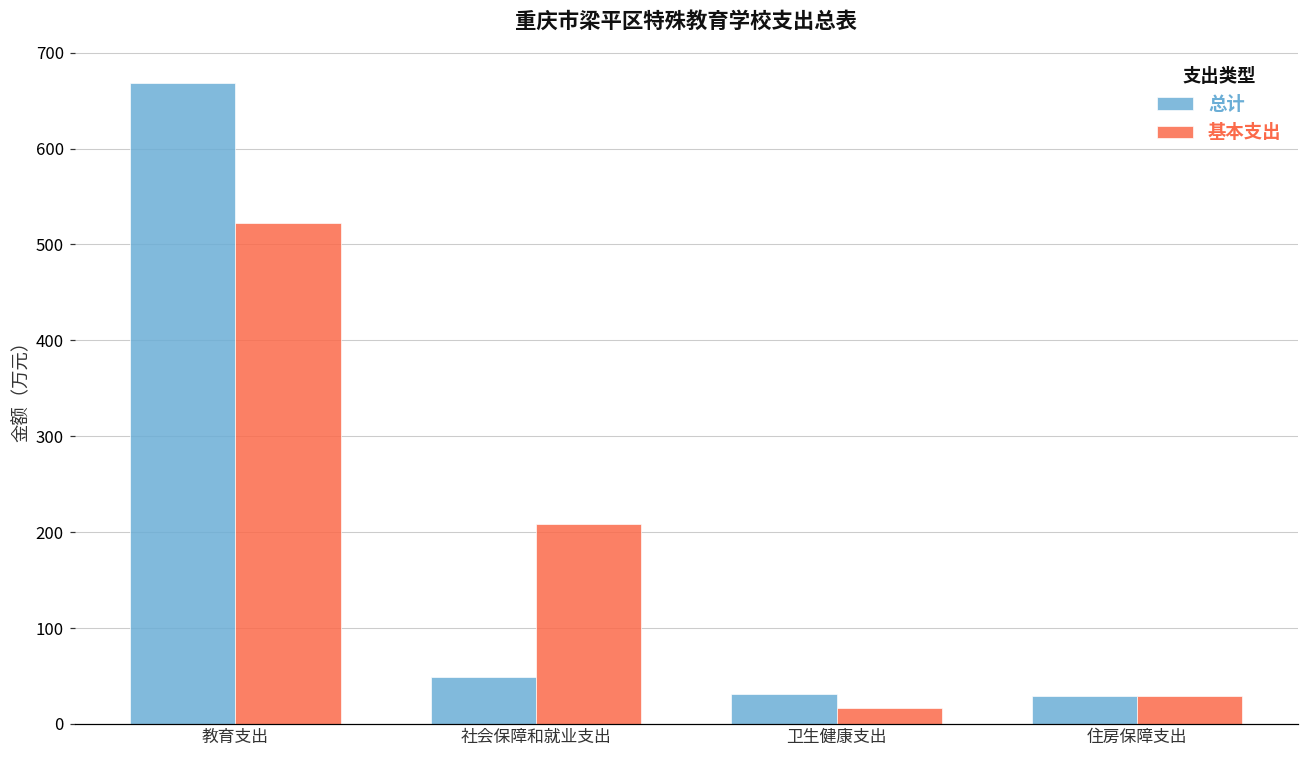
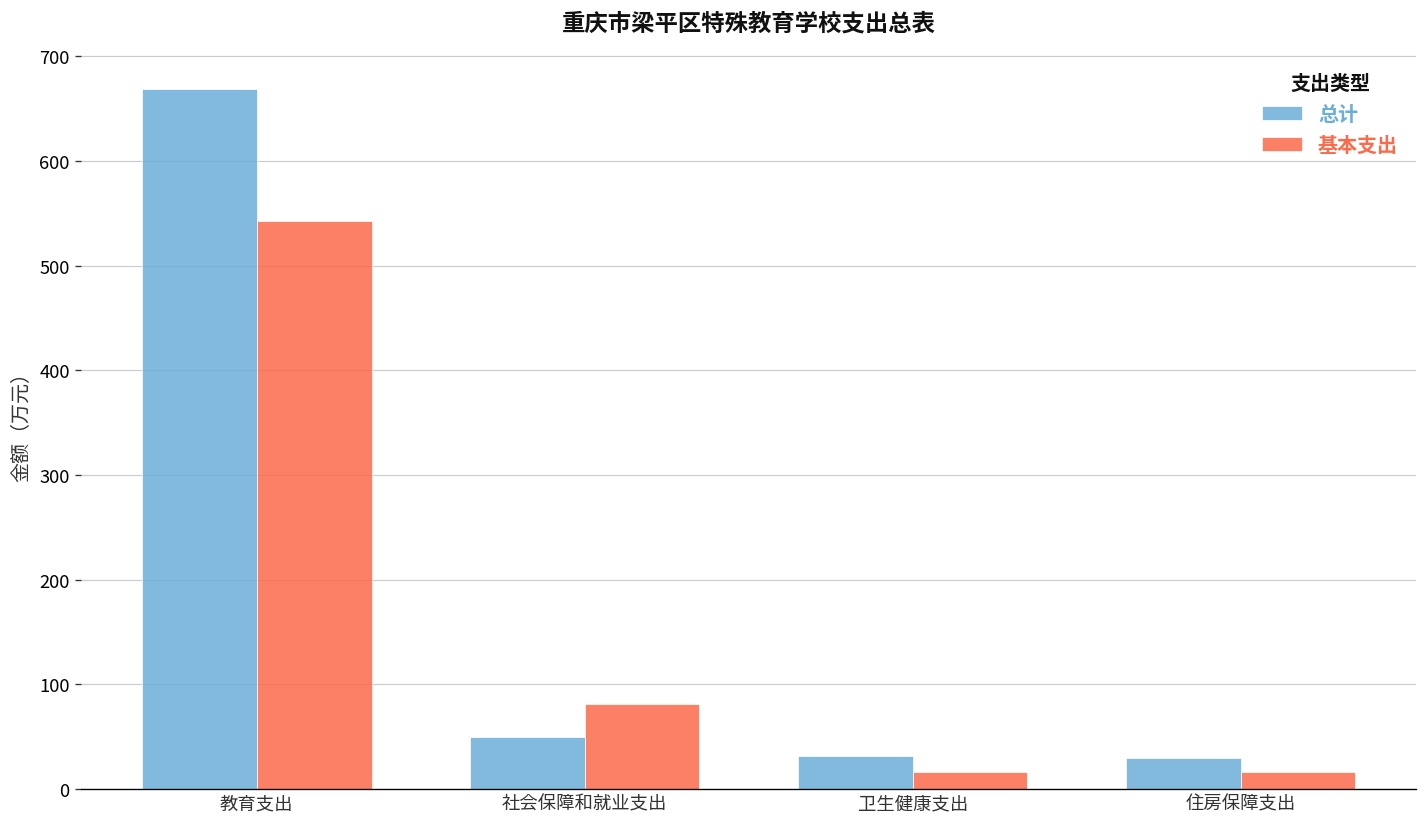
基本支出, 教育支出: 520 -> 540
基本支出, 社会保障和就业支出: 210 -> 80
基本支出, 住房保障支出: 30 -> 20
